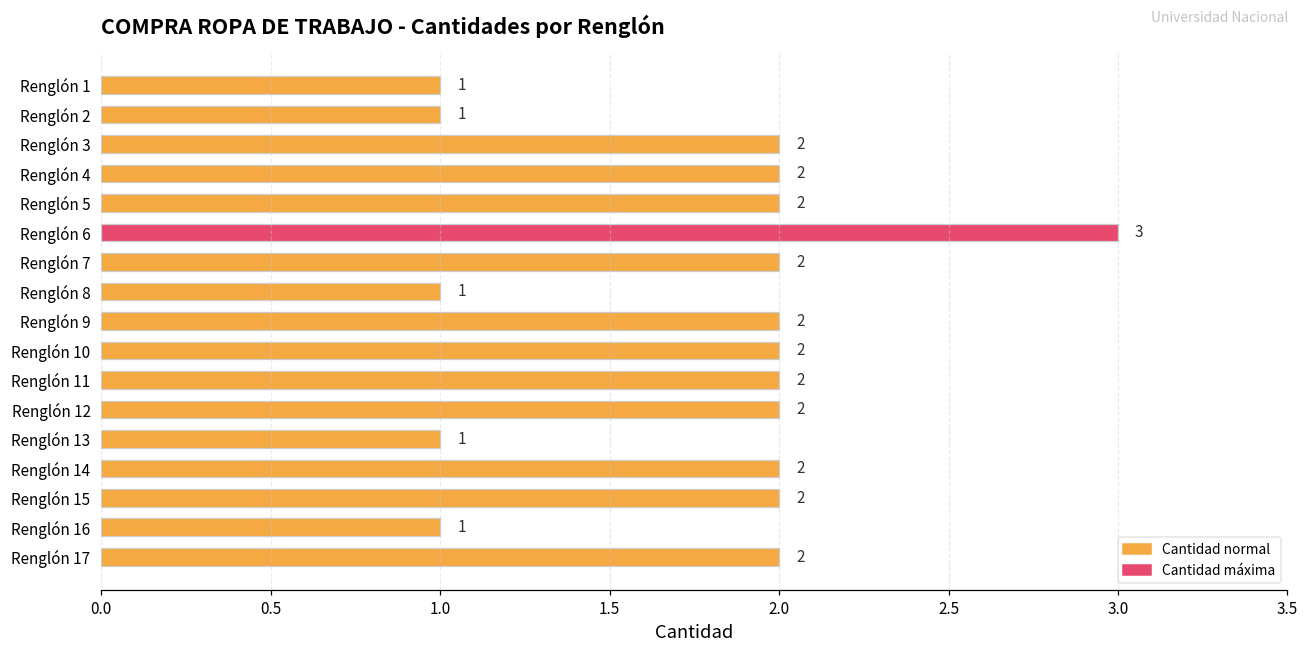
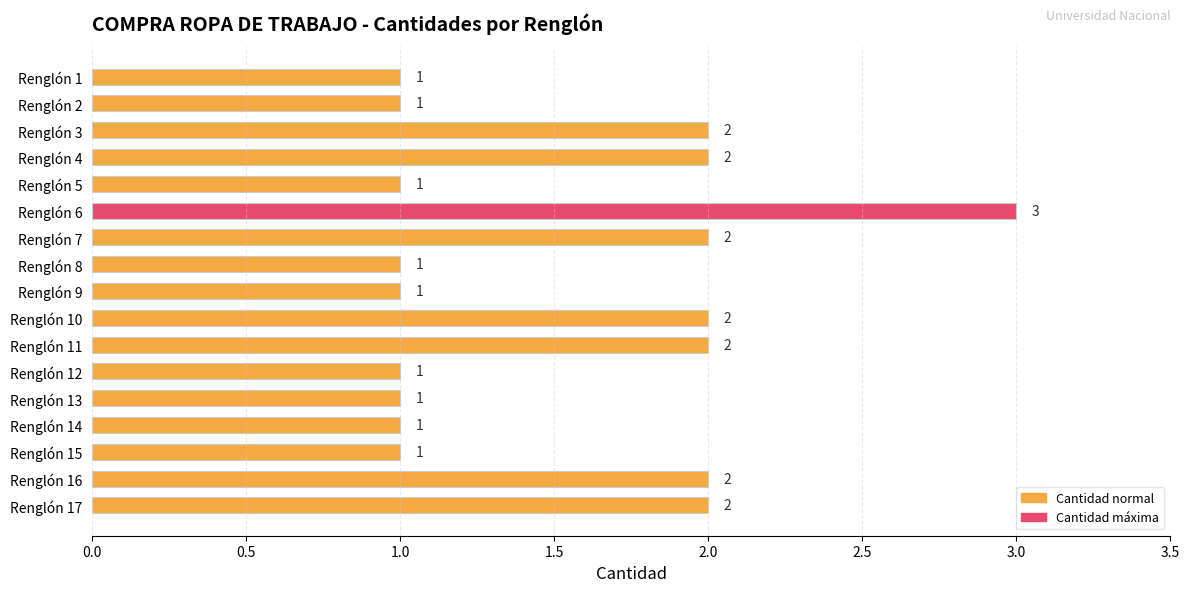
Renglón 5: 2 -> 1
Renglón 9: 2 -> 1
Renglón 12: 2 -> 1
Renglón 14: 2 -> 1
Renglón 15: 2 -> 1
Renglón 16: 1 -> 2
